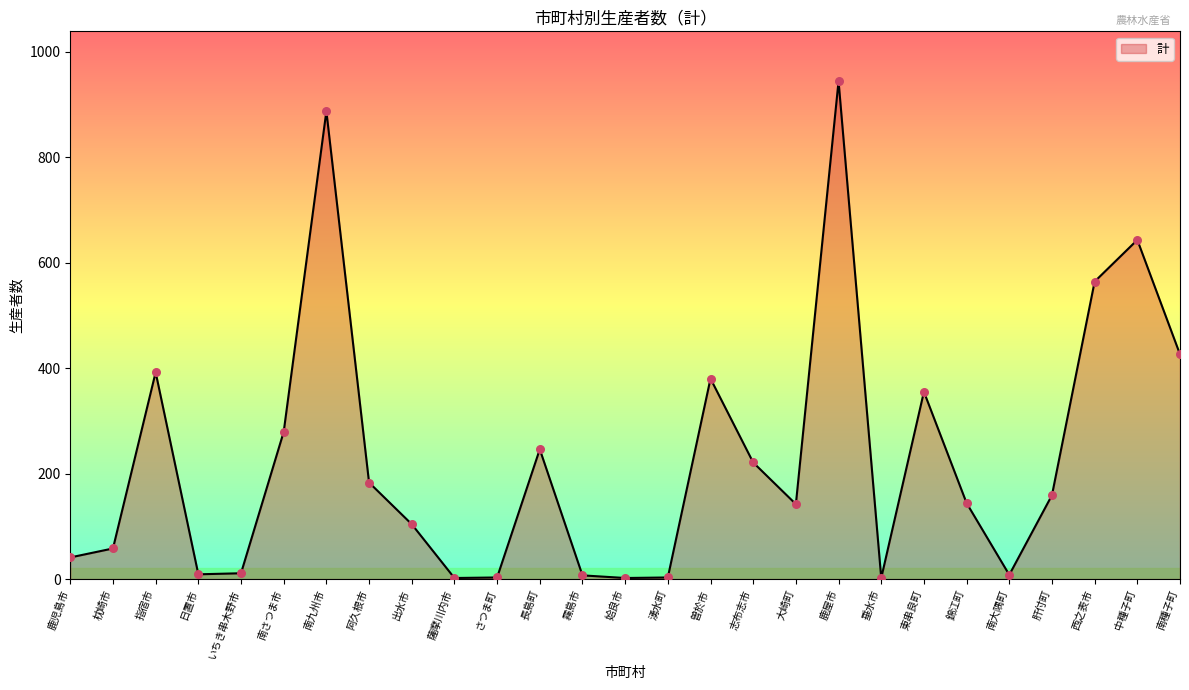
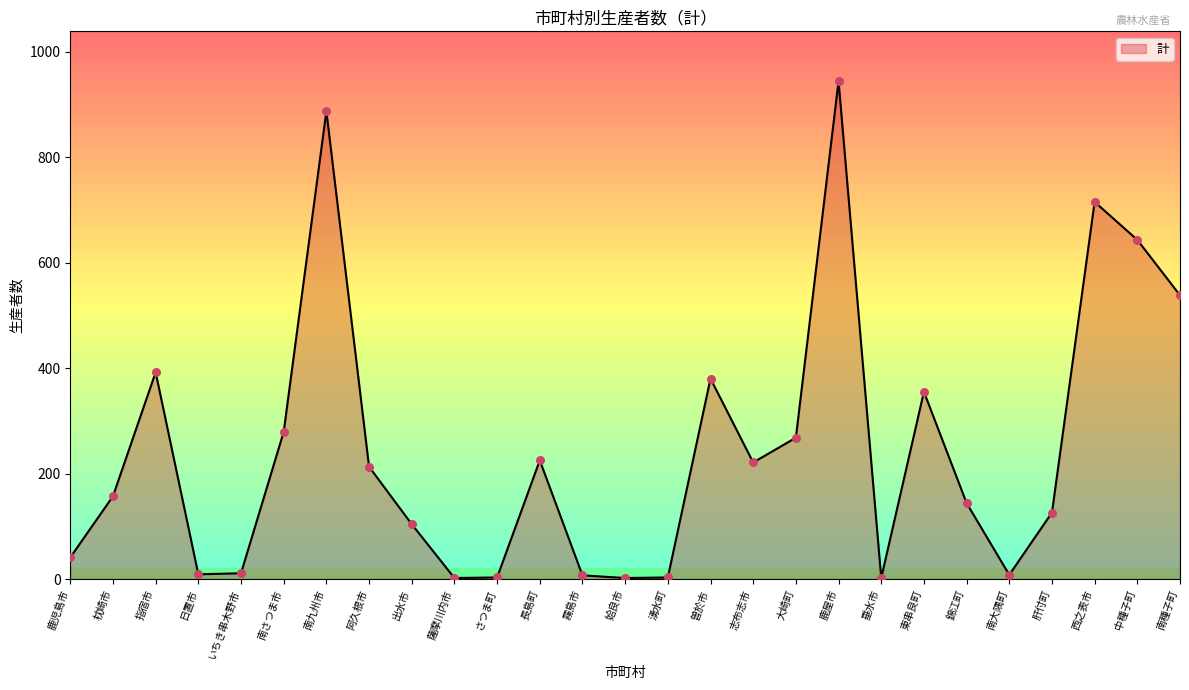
枕崎市: 60 -> 160
阿久根市: 180 -> 210
長島町: 250 -> 230
大崎町: 140 -> 270
肝付町: 160 -> 130
西之表市: 560 -> 720
南種子町: 430 -> 540
